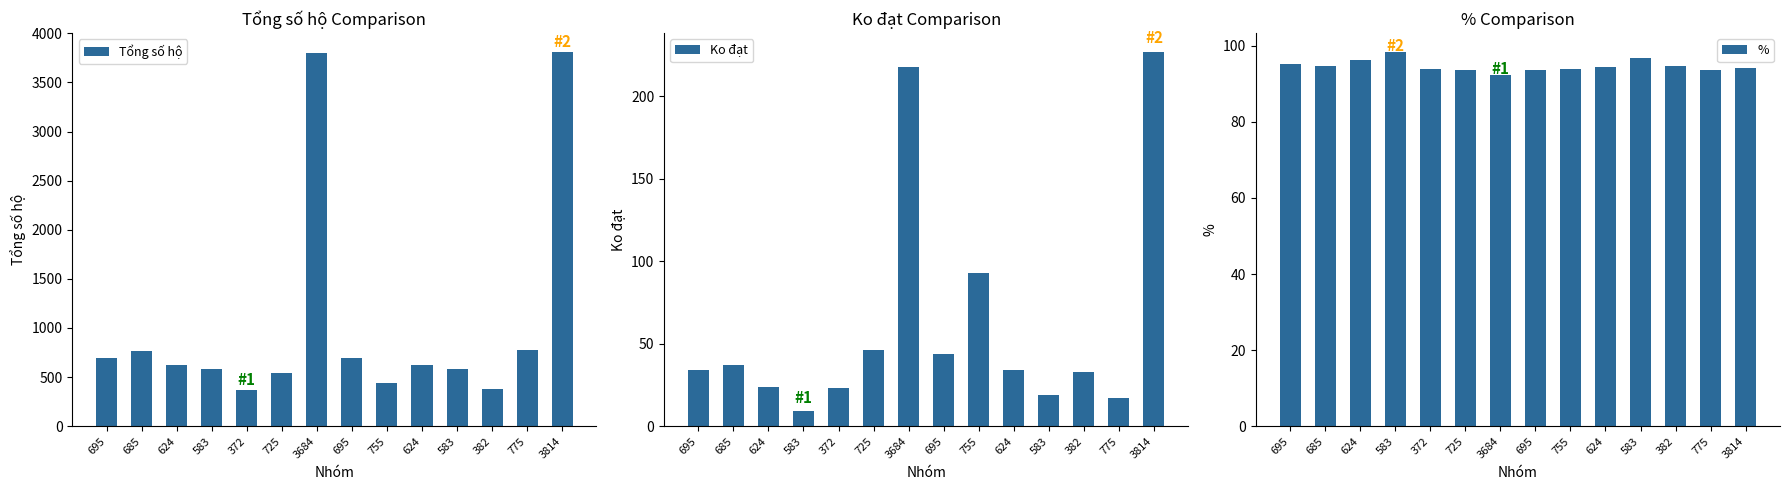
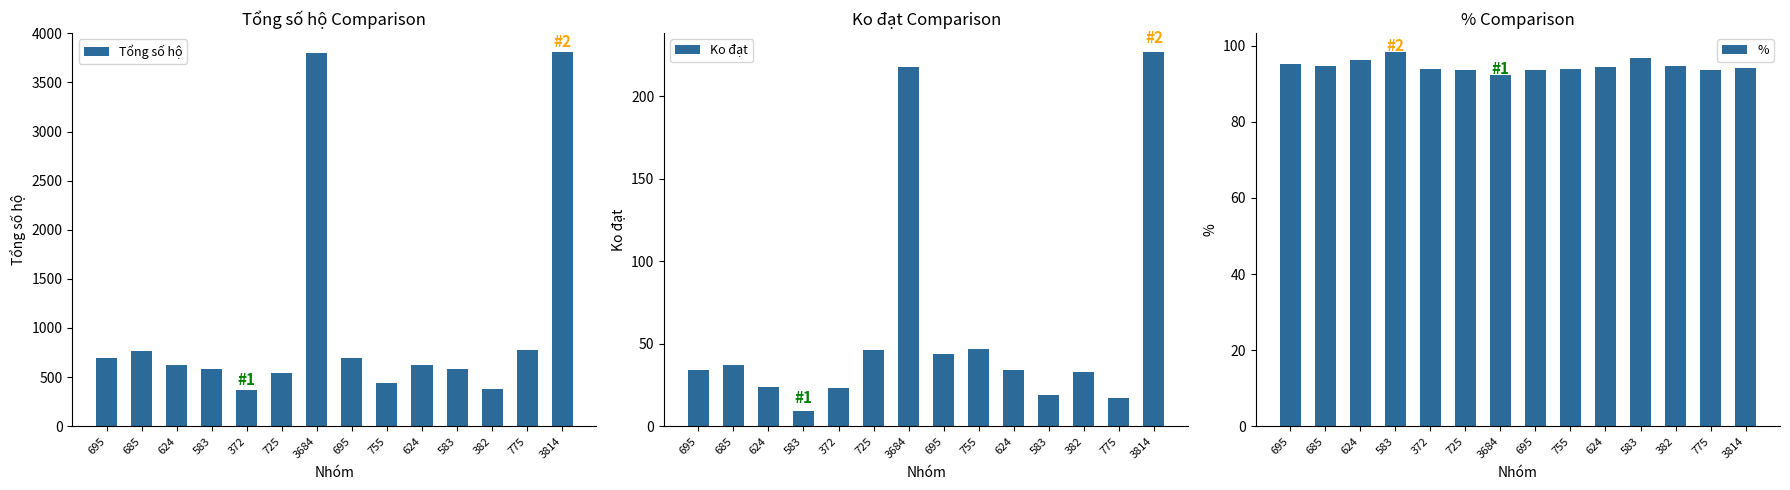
Ko đạt Comparison, 755: 93 -> 47
